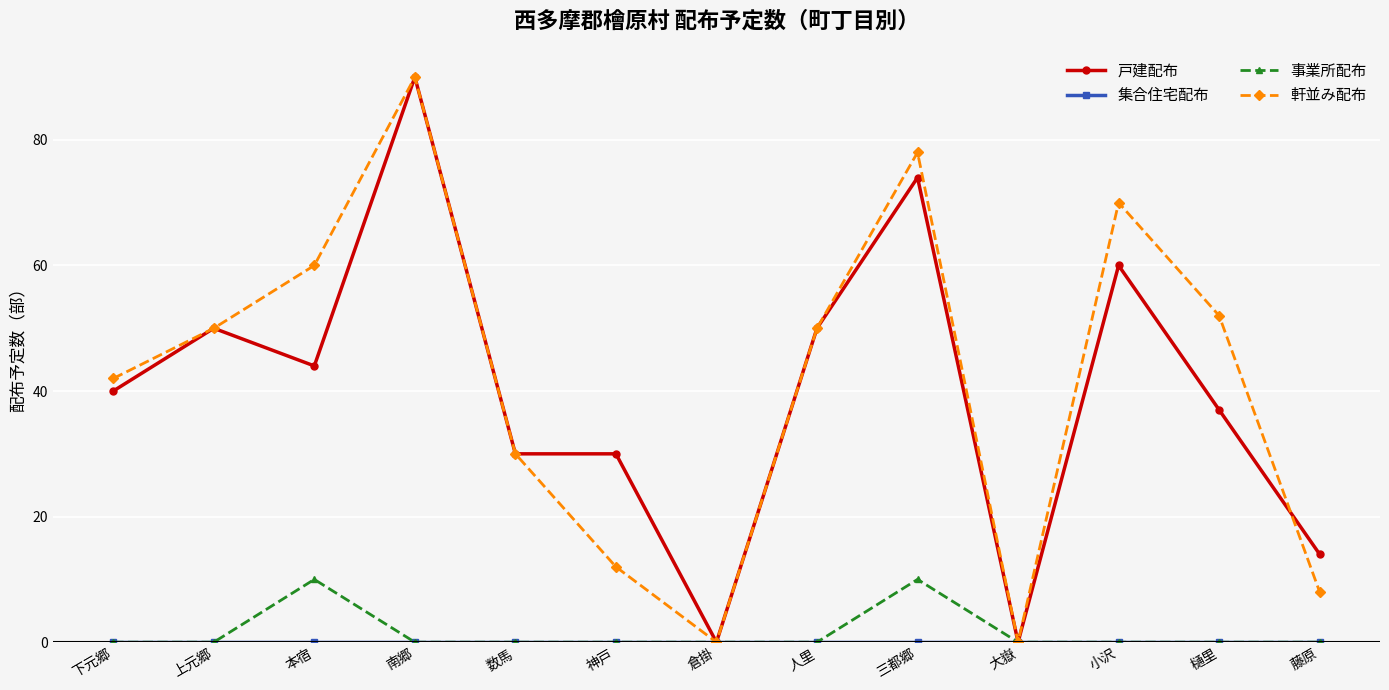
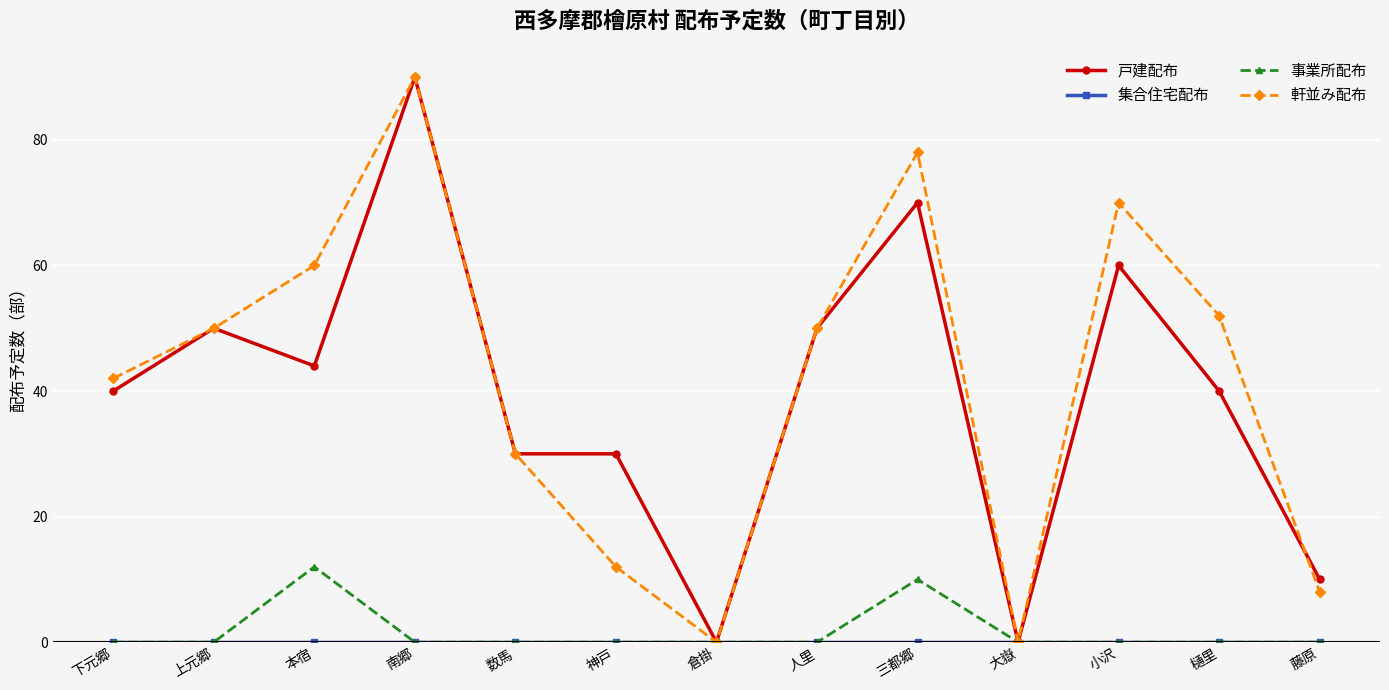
事業所配布, 本宿: 10 -> 12
戸建配布, 三都郷: 74 -> 70
戸建配布, 樋里: 37 -> 40
戸建配布, 藤原: 14 -> 10
